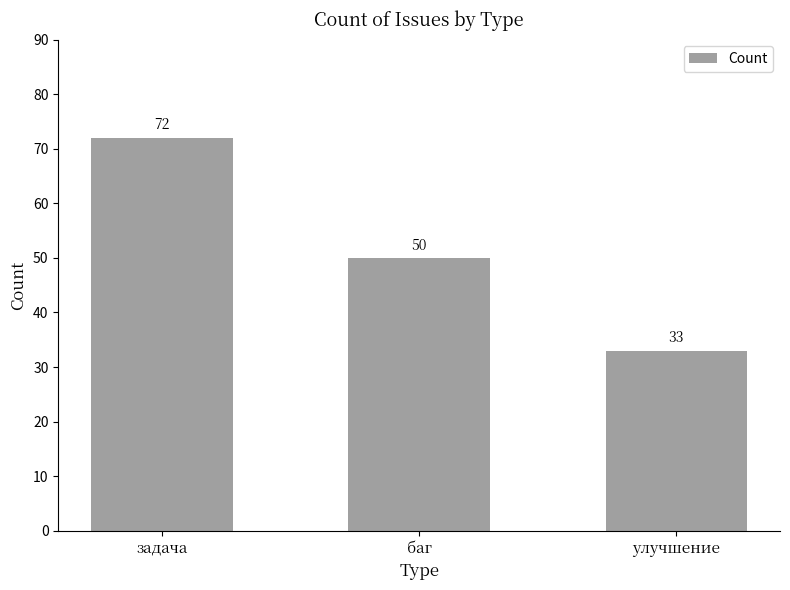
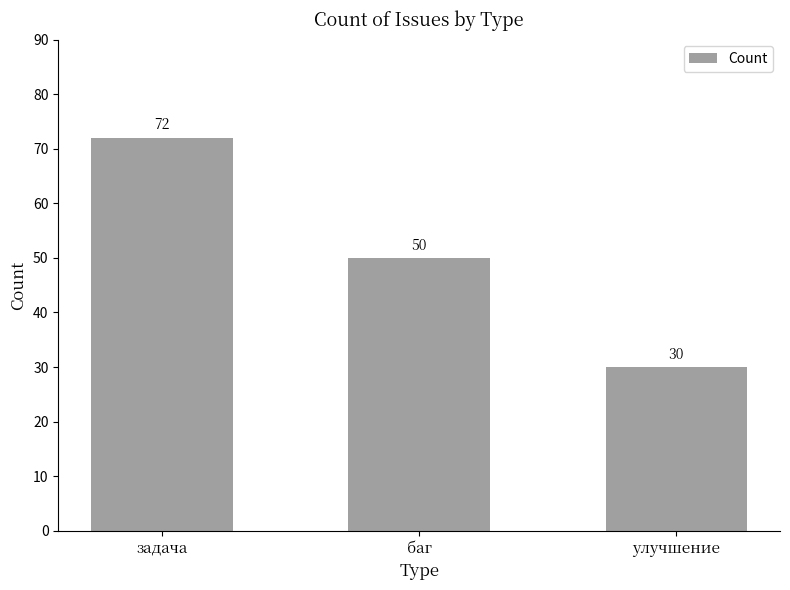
улучшение: 33 -> 30
